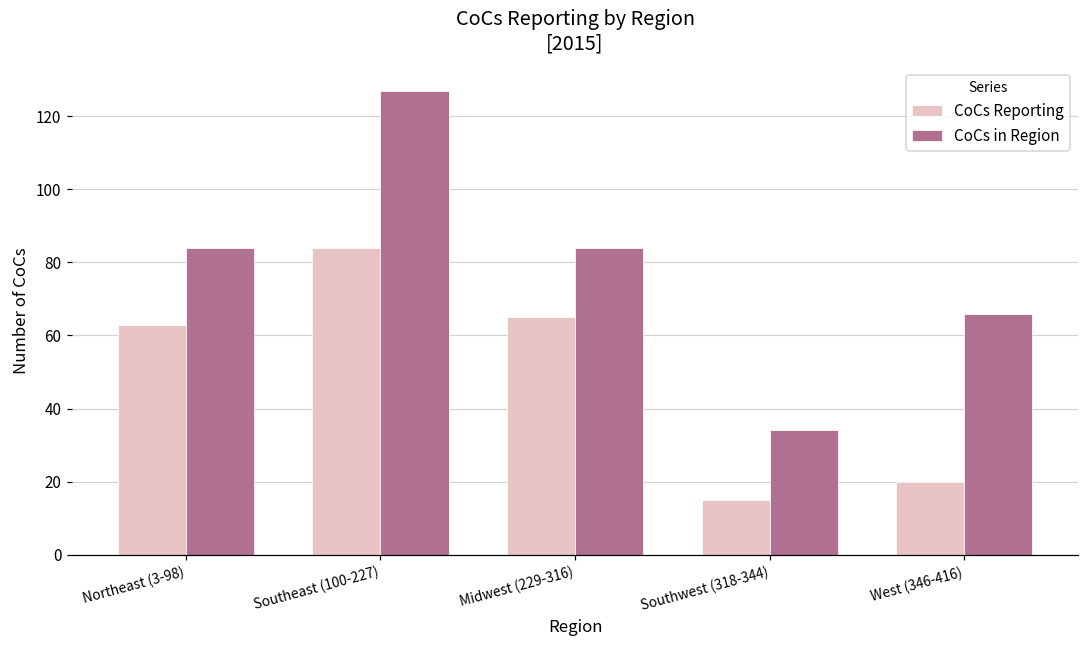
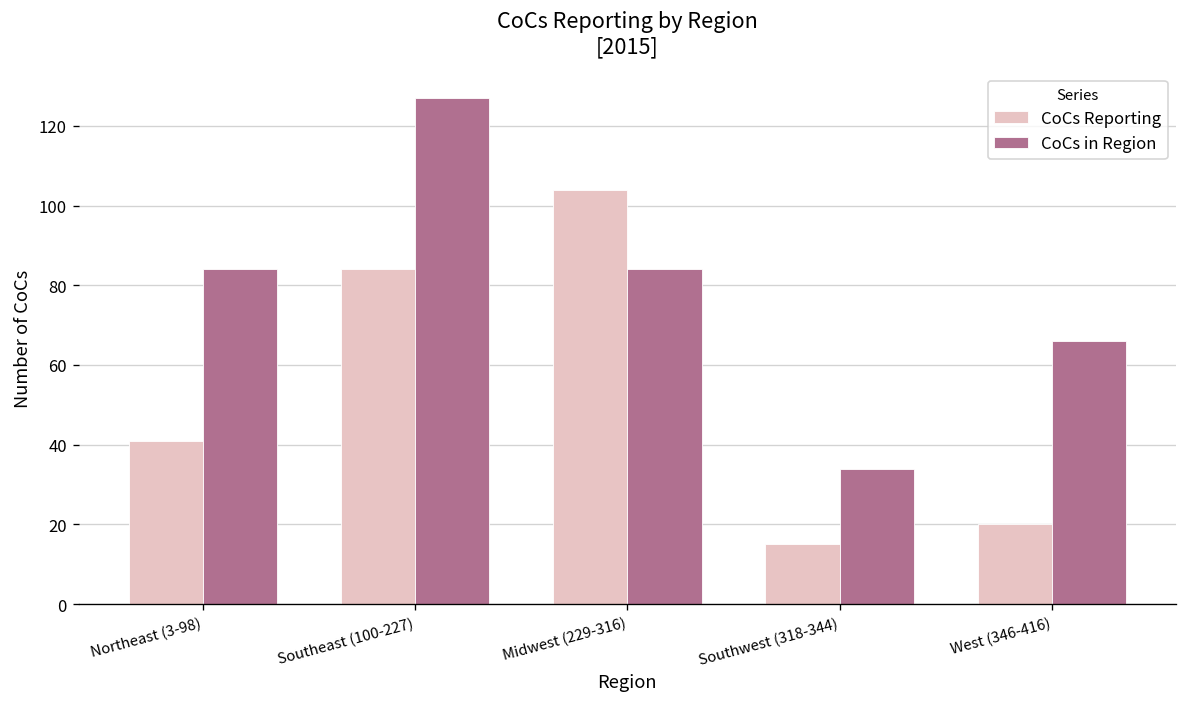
CoCs Reporting, Northeast (3-98): 63 -> 41
CoCs Reporting, Midwest (229-316): 65 -> 104
